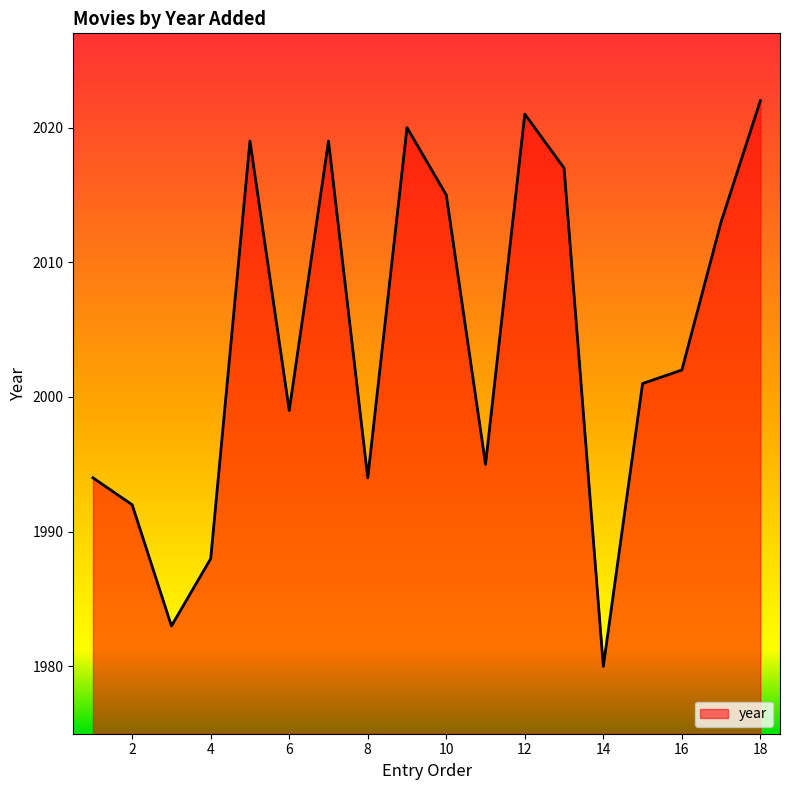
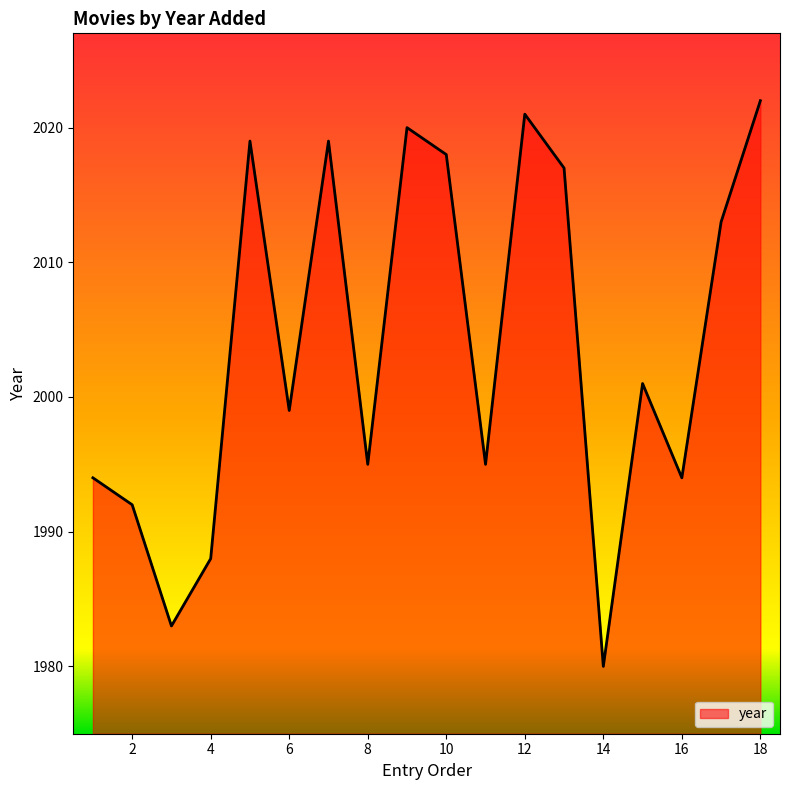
8: 1994 -> 1995
10: 2015 -> 2018
16: 2002 -> 1994
